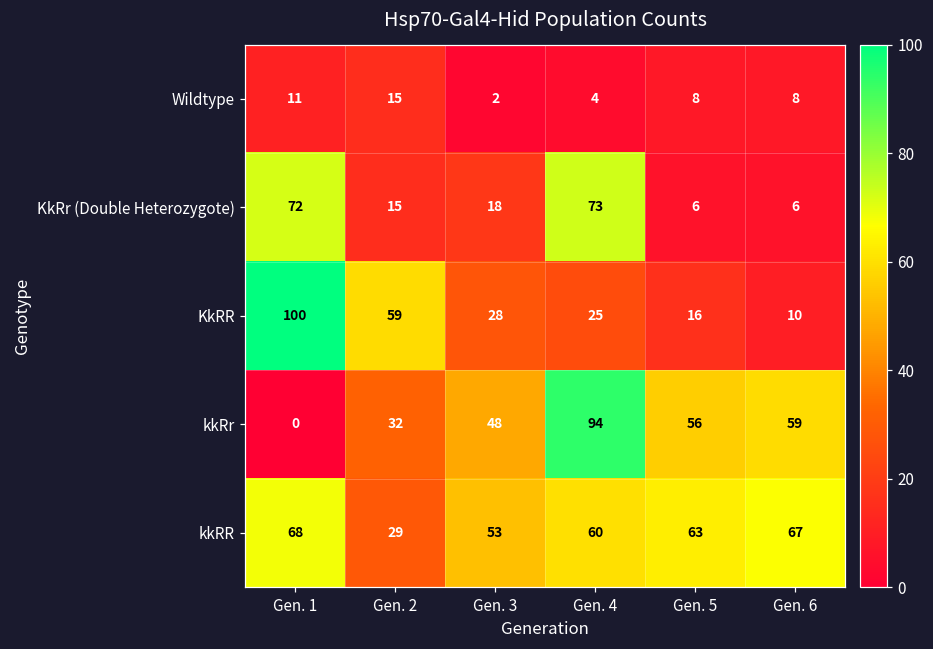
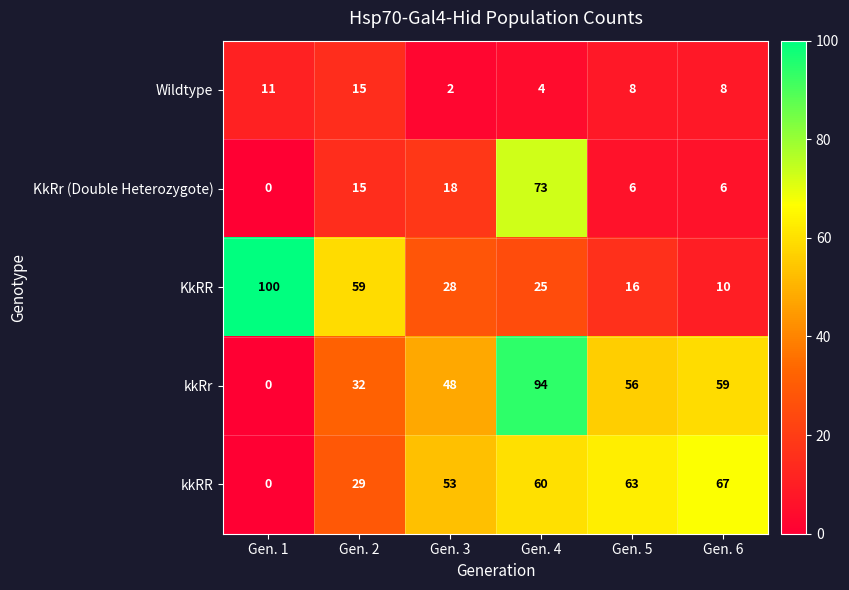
KkRr (Double Heterozygote), Gen. 1: 72 -> 0
kkRR, Gen. 1: 68 -> 0
